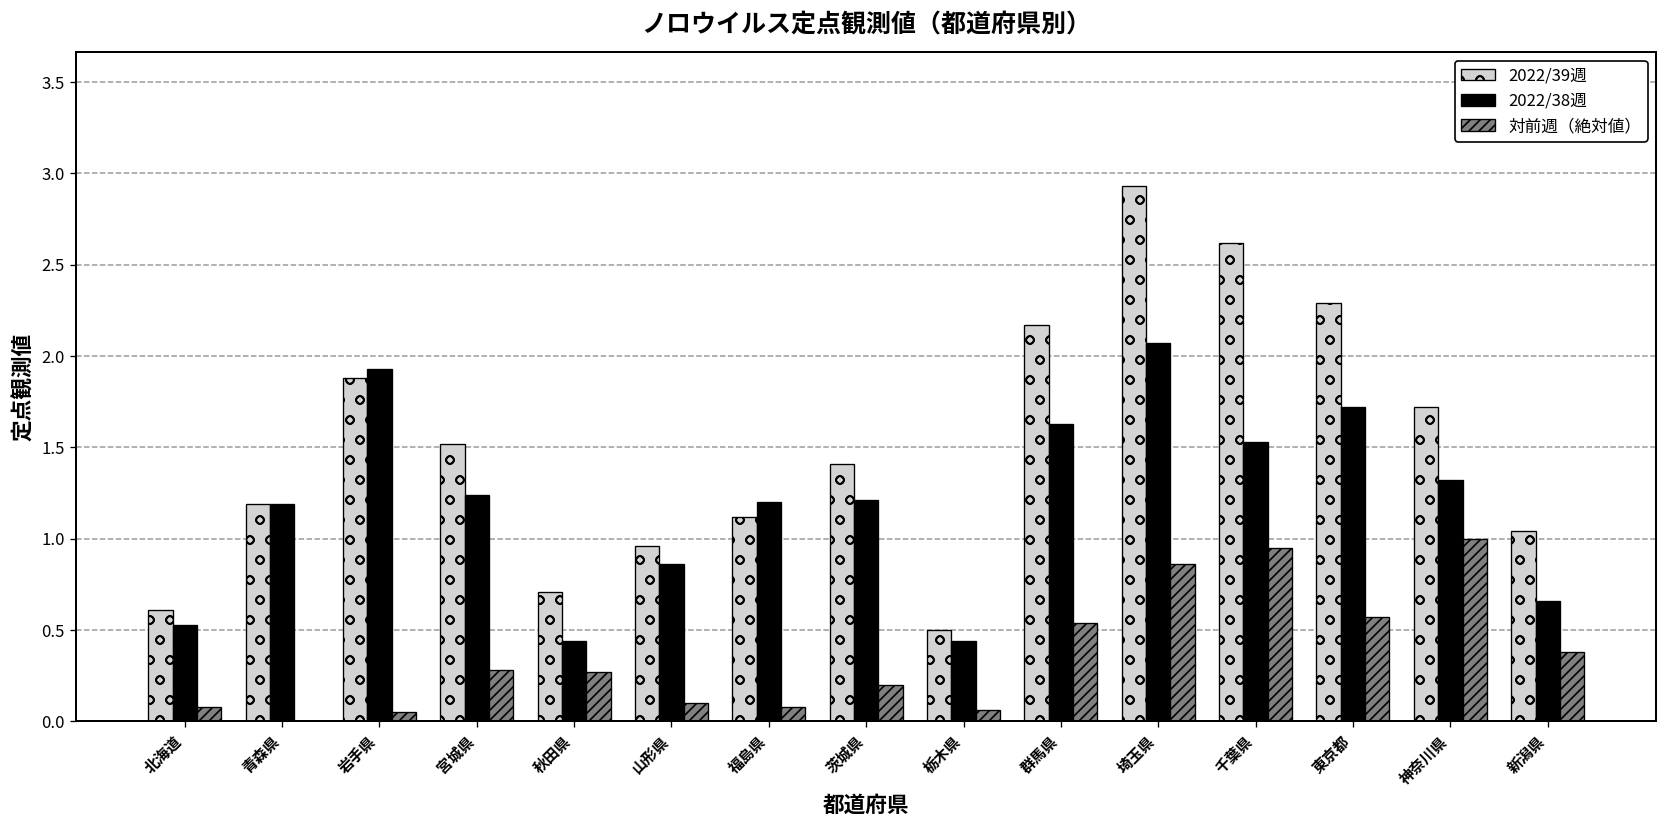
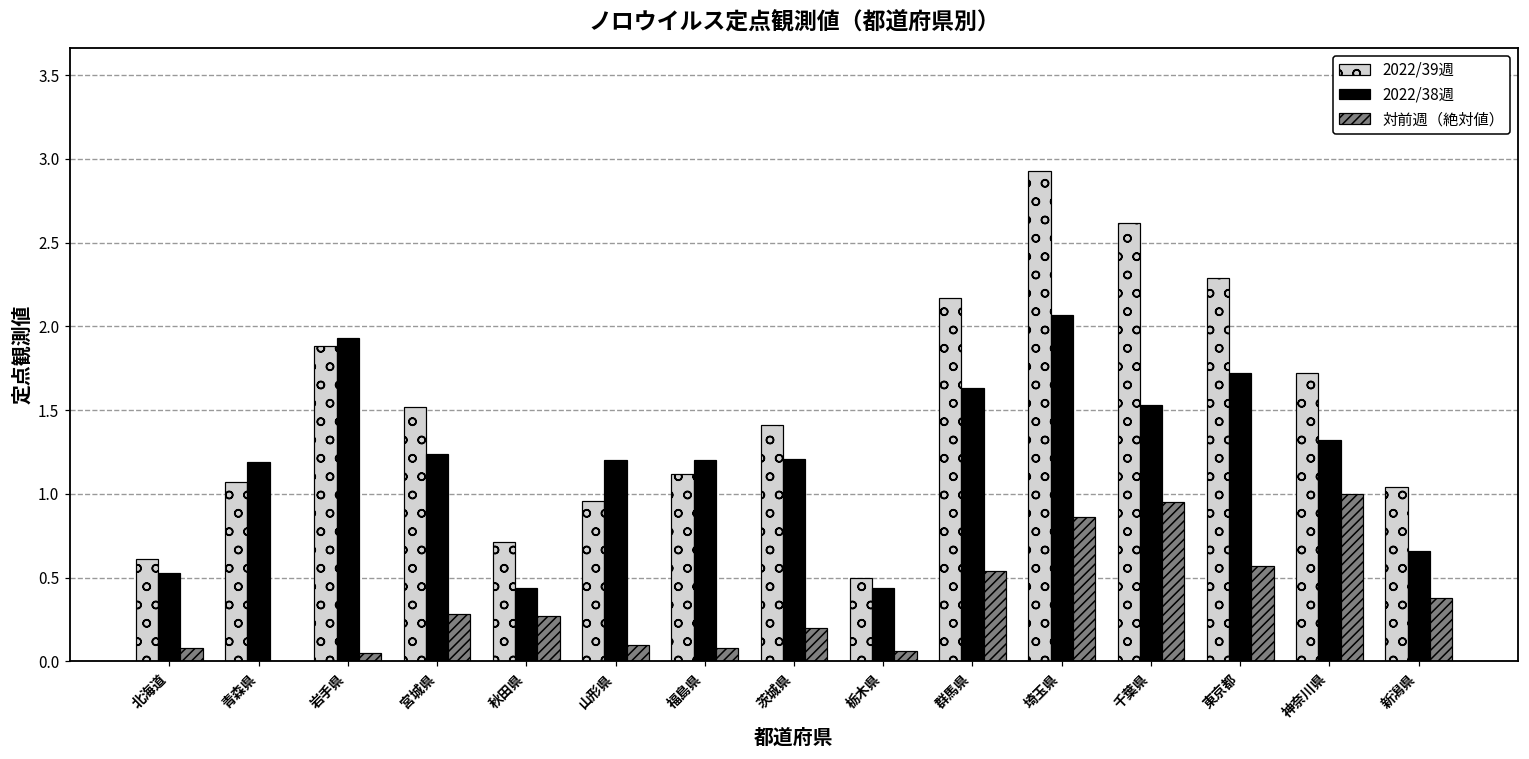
2022/39週, 青森県: 1.19 -> 1.07
2022/38週, 山形県: 0.86 -> 1.20
